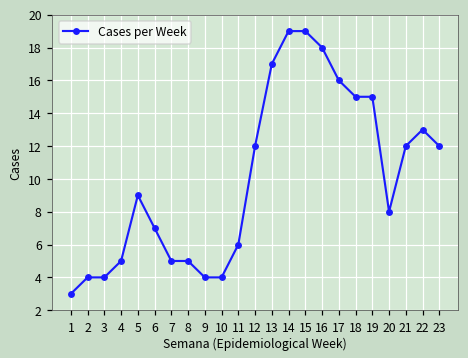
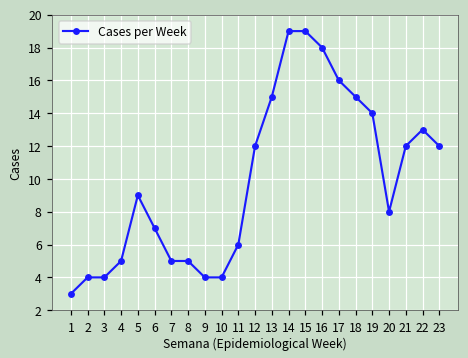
13: 17 -> 15
19: 15 -> 14
